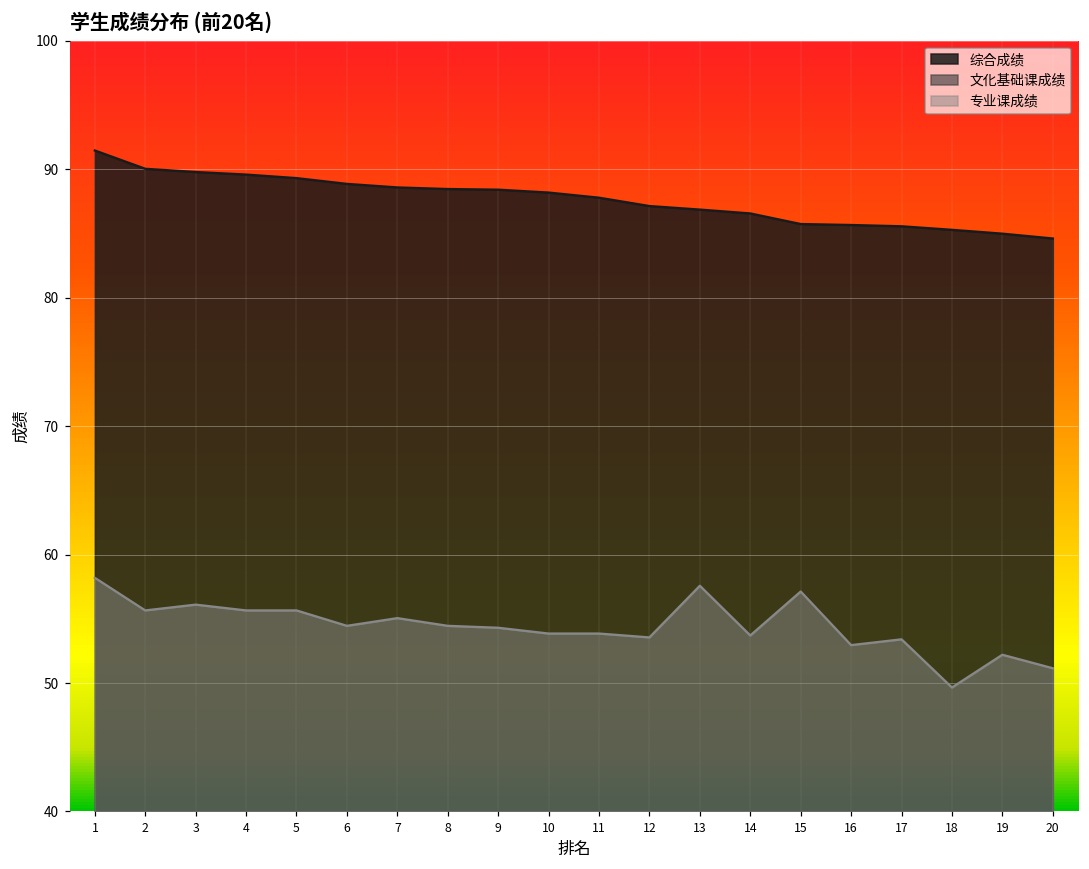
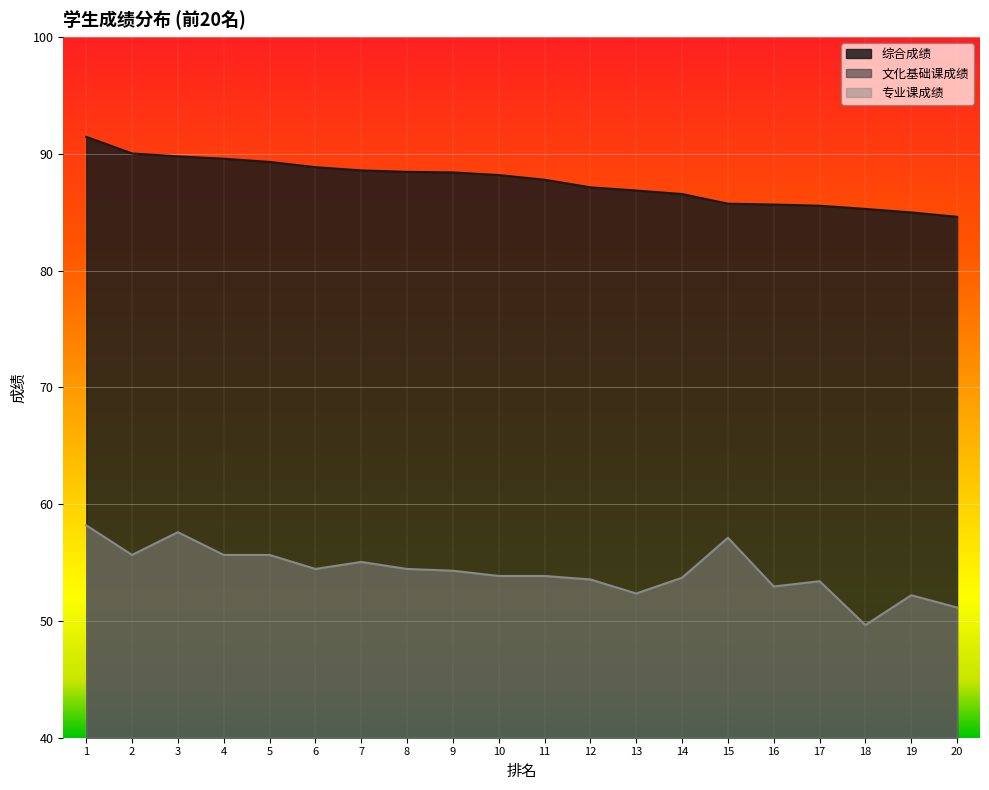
专业课成绩, 3: 56.1 -> 57.6
专业课成绩, 13: 57.6 -> 52.4
